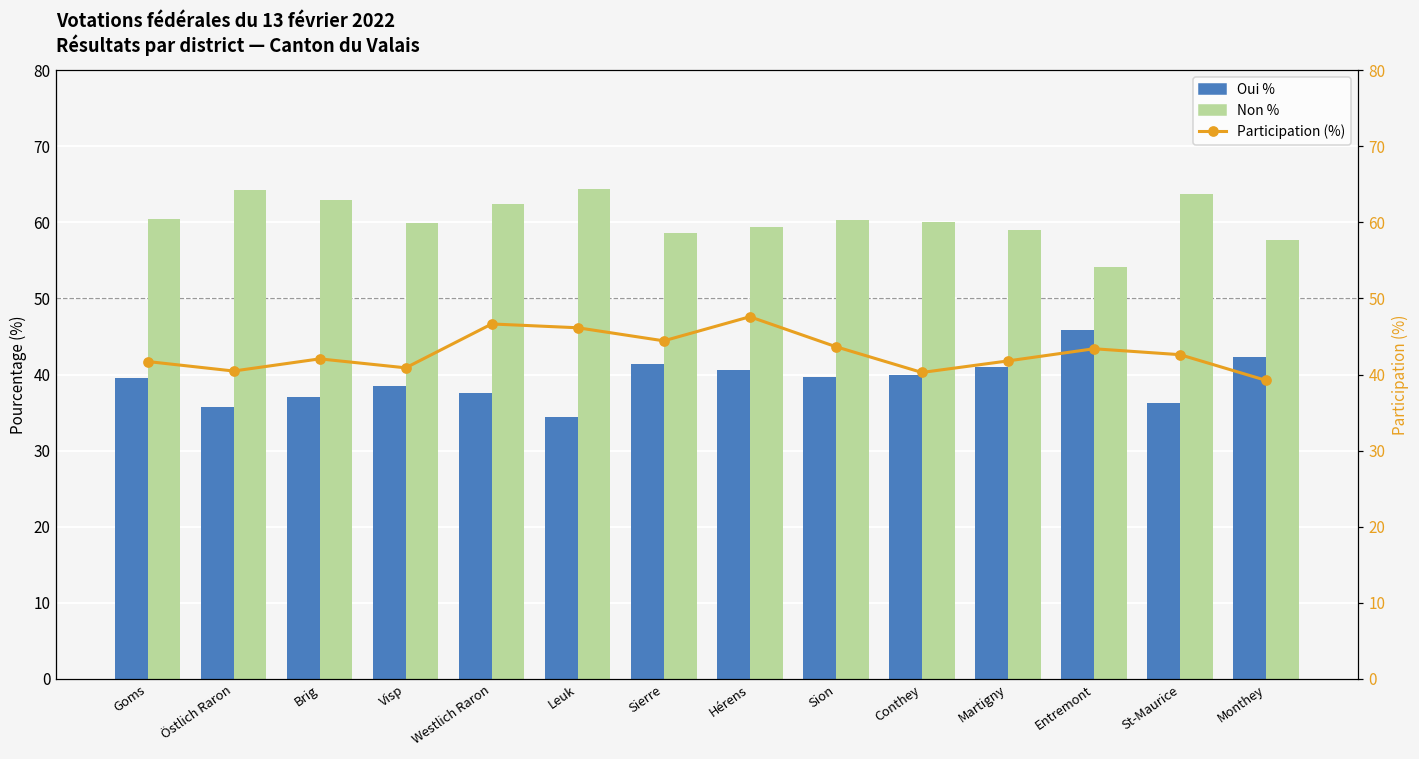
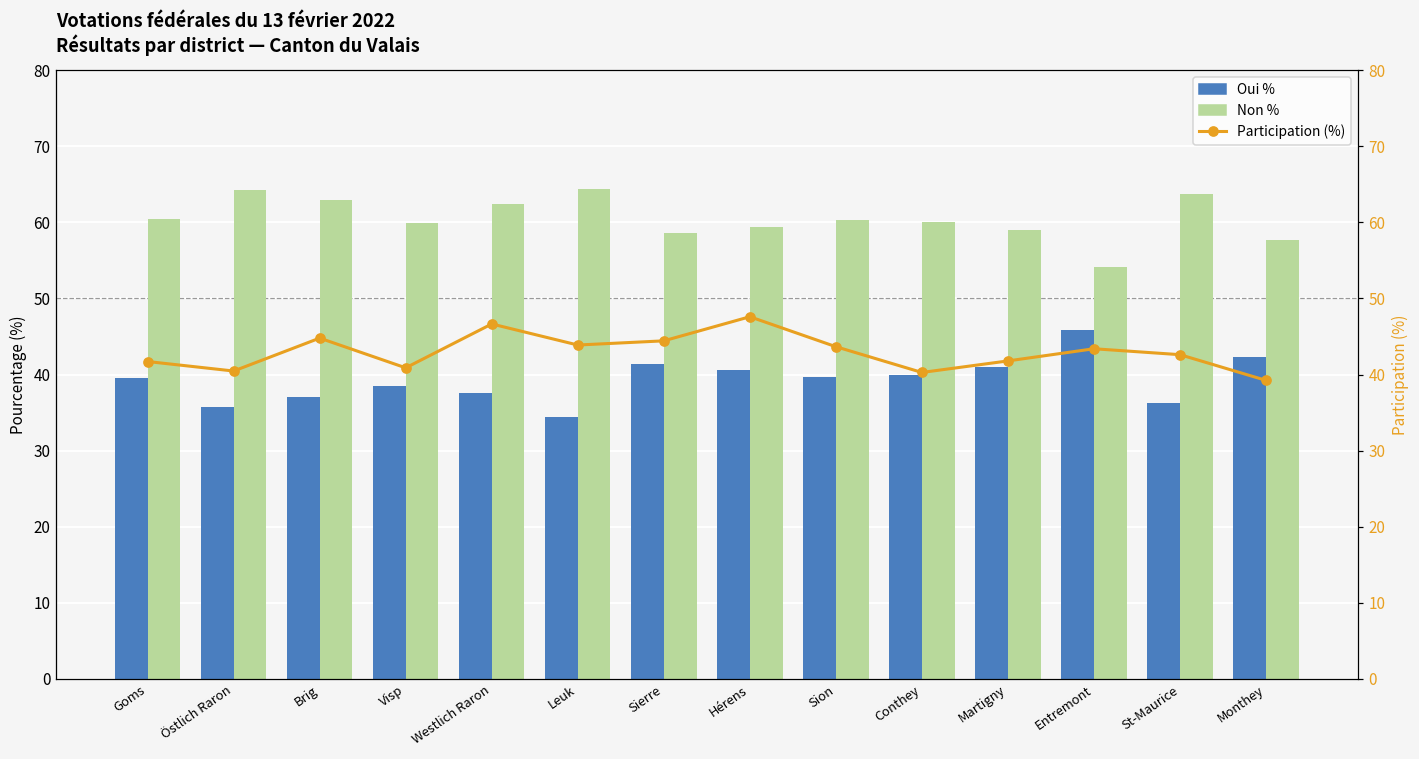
Participation (%), Brig: 42 -> 45
Participation (%), Leuk: 46 -> 44
